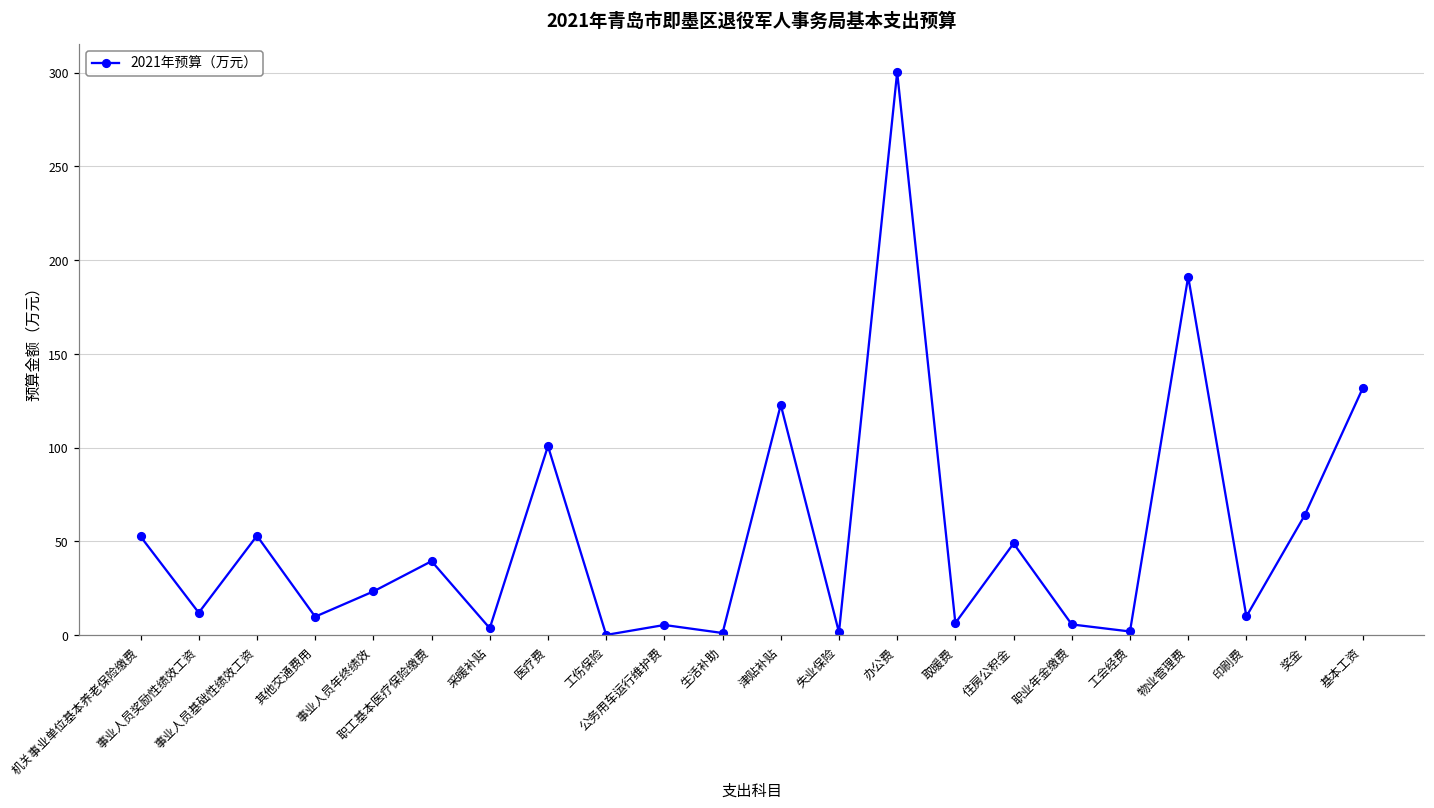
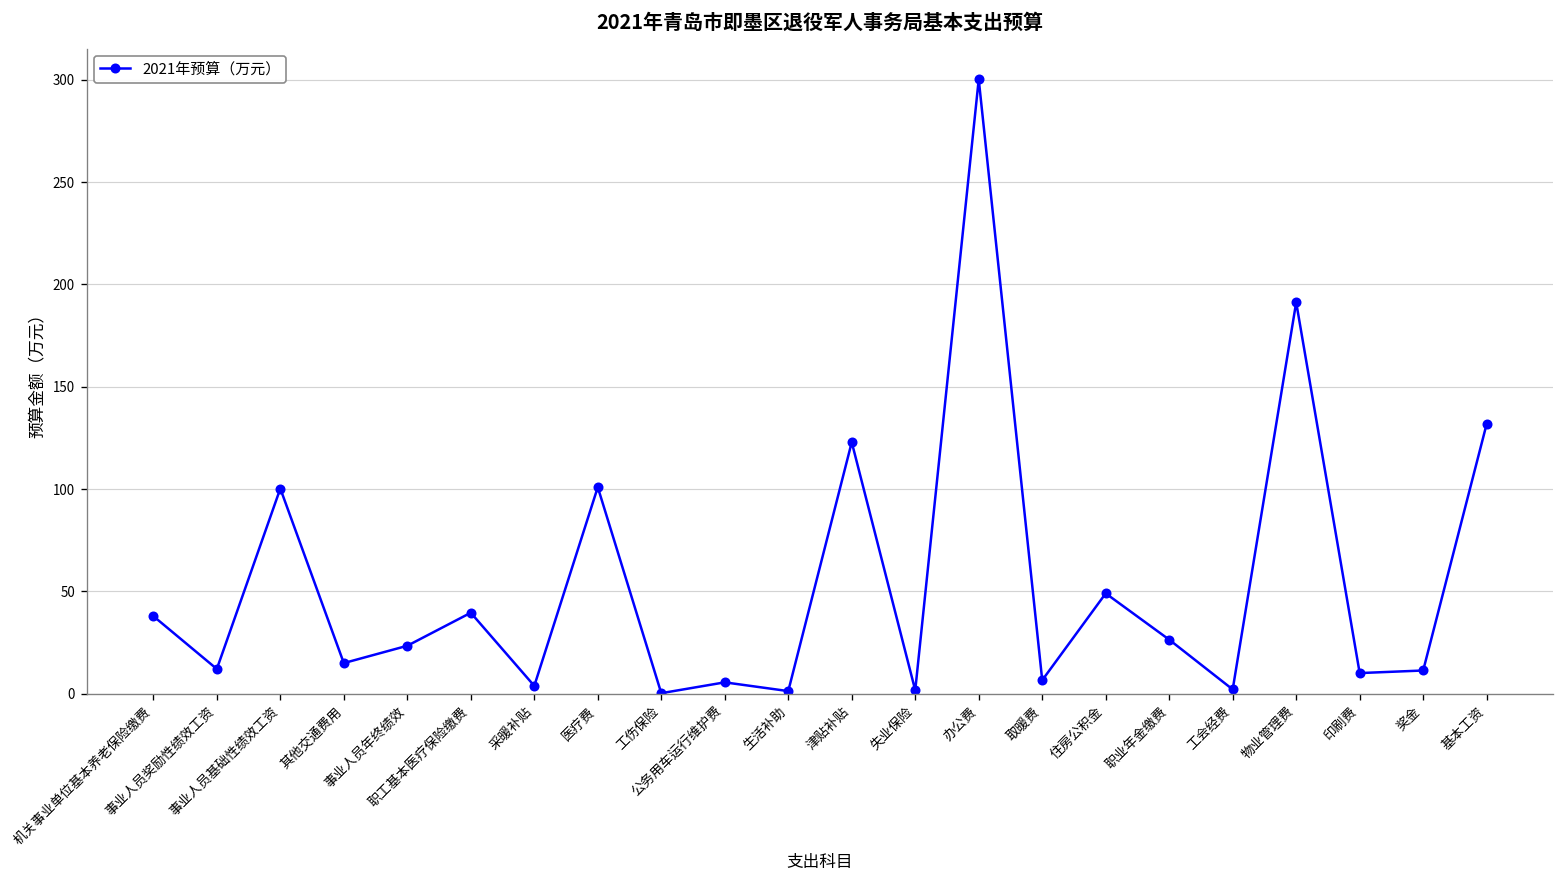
机关事业单位基本养老保险缴费: 53 -> 38
事业人员基础性绩效工资: 53 -> 100
其他交通费用: 10 -> 15
职业年金缴费: 6 -> 26
奖金: 64 -> 11
